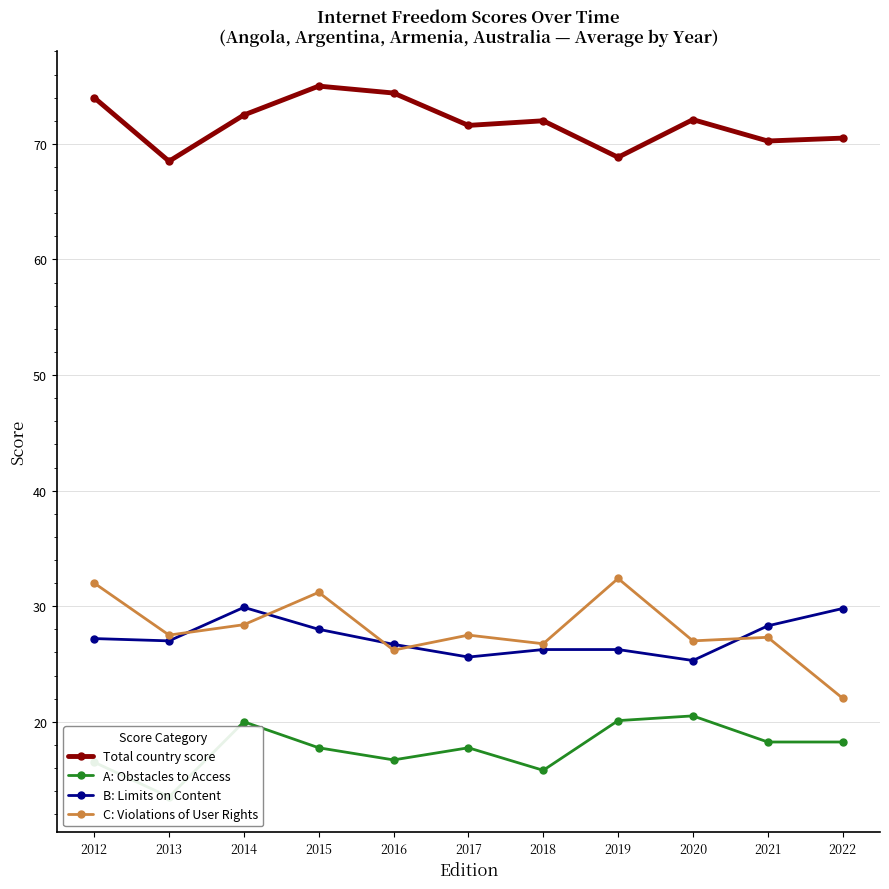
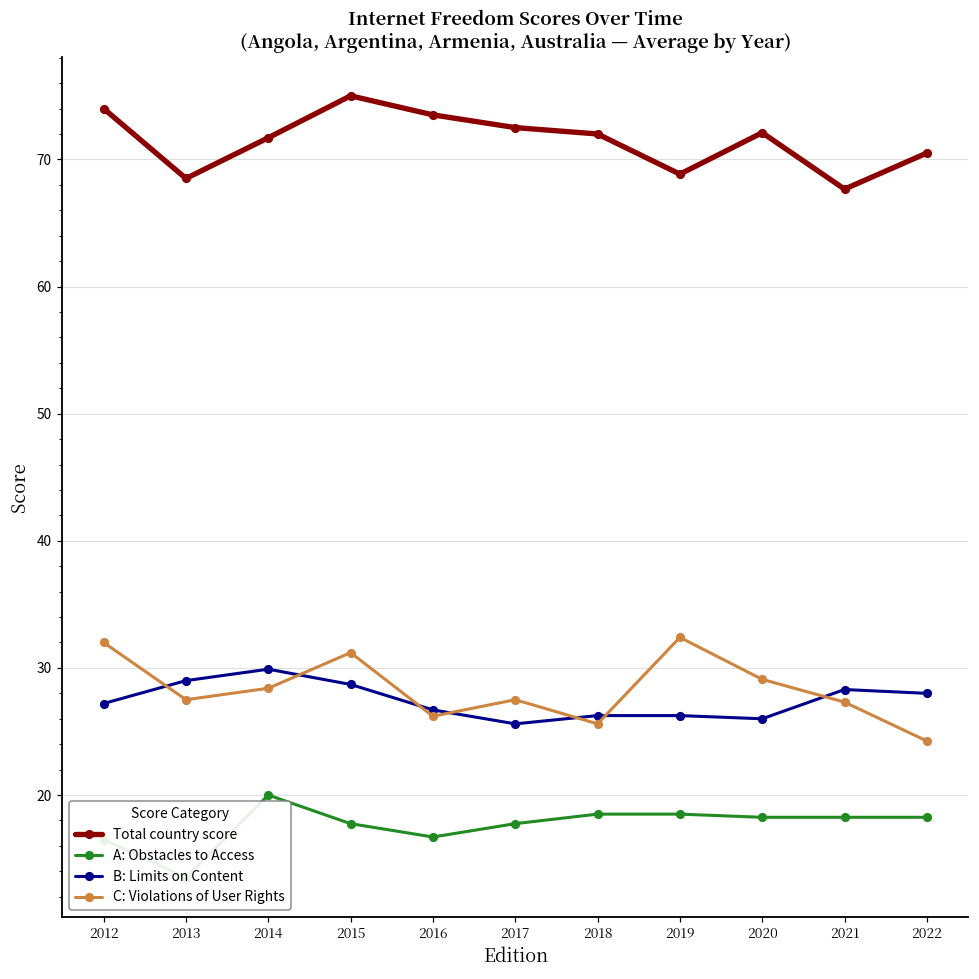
B: Limits on Content, 2013: 27 -> 29
Total country score, 2014: 72.5 -> 71.7
B: Limits on Content, 2015: 28.0 -> 28.7
Total country score, 2016: 74.4 -> 73.5
Total country score, 2017: 71.6 -> 72.5
A: Obstacles to Access, 2018: 15.8 -> 18.5
C: Violations of User Rights, 2018: 26.8 -> 25.6
A: Obstacles to Access, 2019: 20.1 -> 18.5
A: Obstacles to Access, 2020: 20.5 -> 18.3
B: Limits on Content, 2020: 25.3 -> 26.0
C: Violations of User Rights, 2020: 27.0 -> 29.1
Total country score, 2021: 70.3 -> 67.7
B: Limits on Content, 2022: 29.8 -> 28.0
C: Violations of User Rights, 2022: 22.0 -> 24.3
